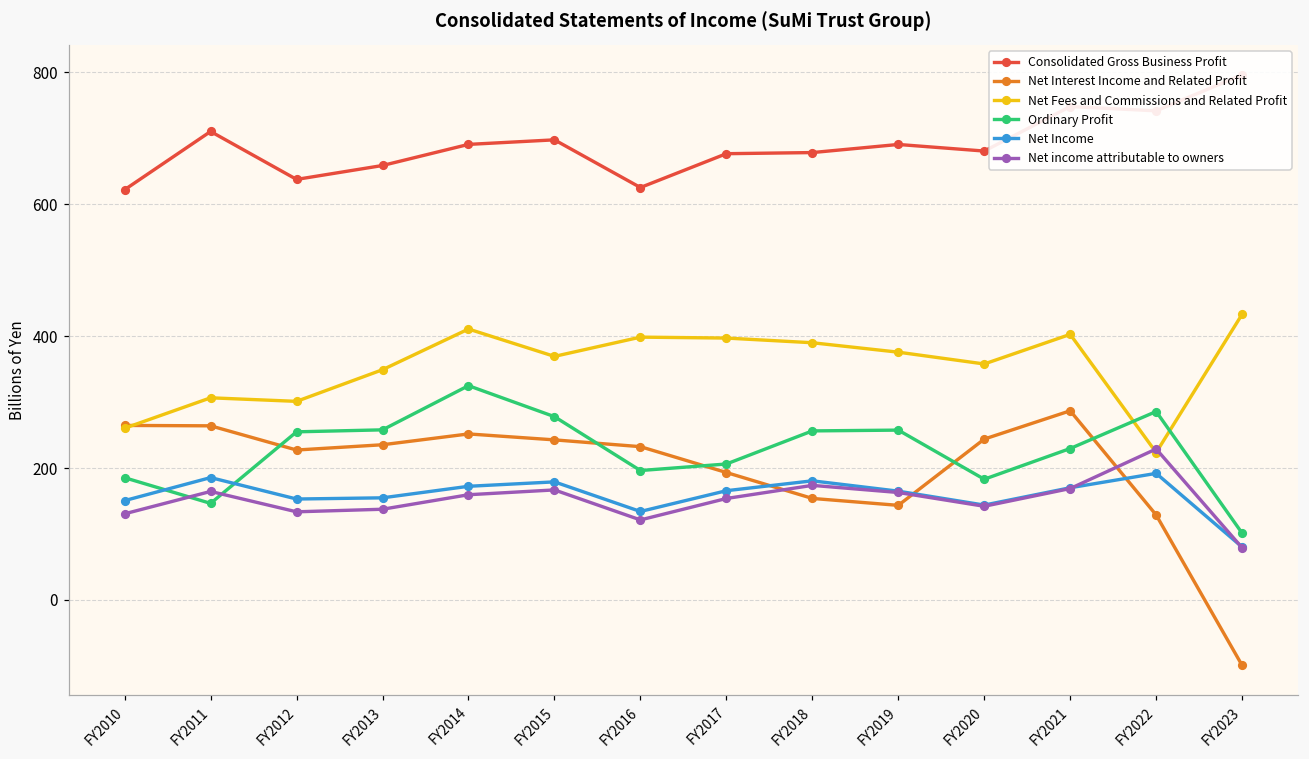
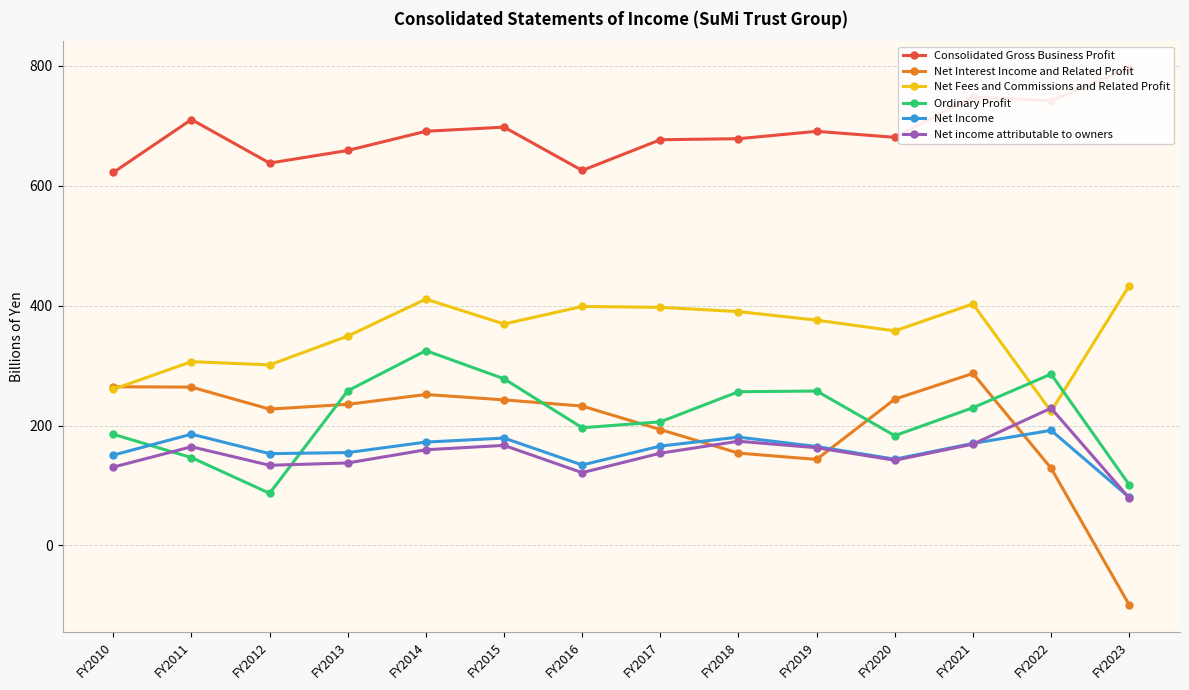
Ordinary Profit, FY2012: 260 -> 90
